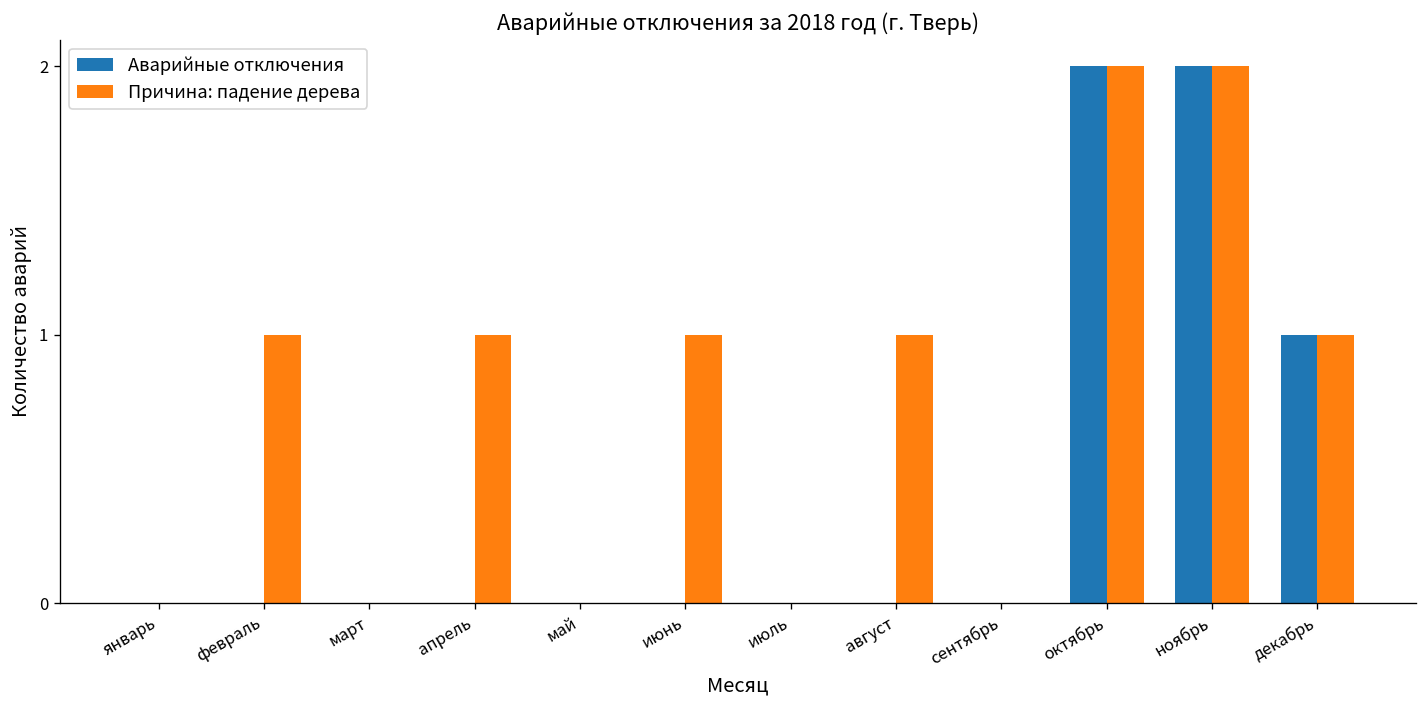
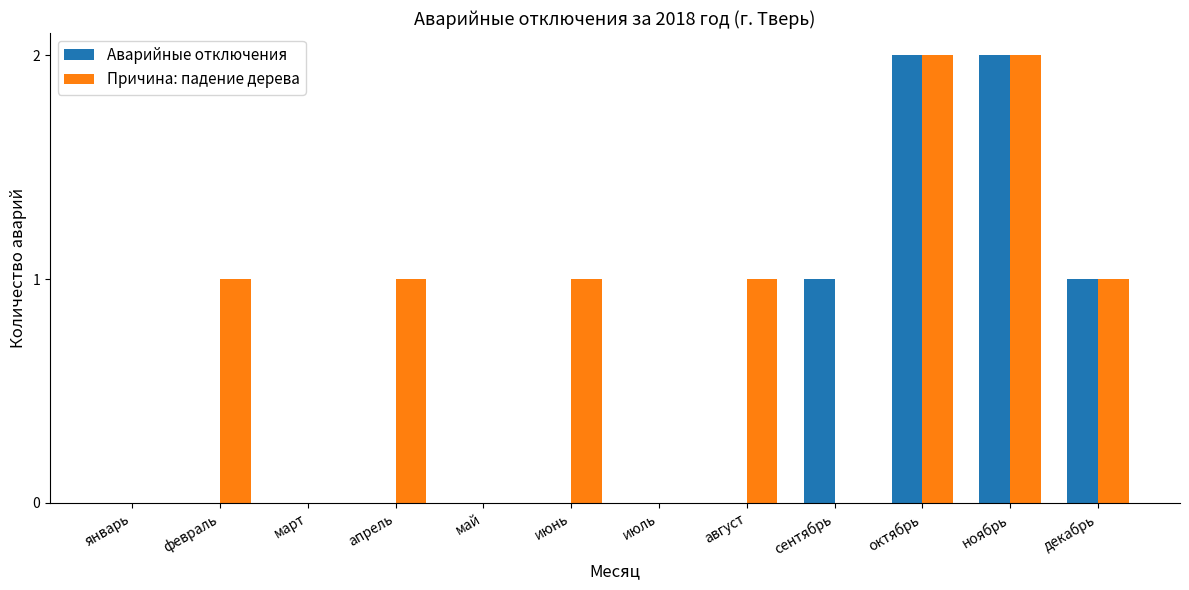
Аварийные отключения, сентябрь: 0 -> 1
